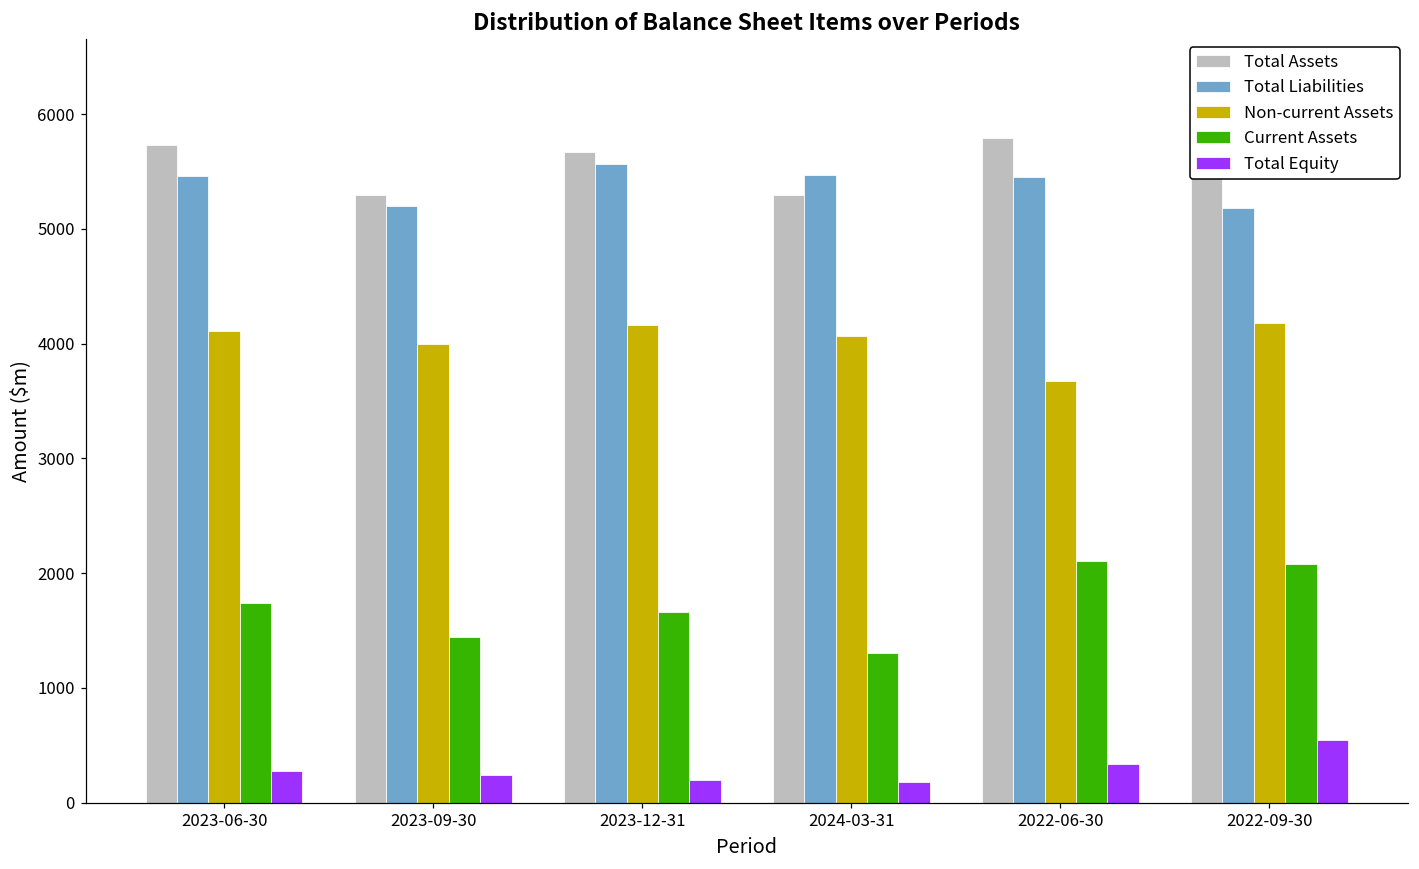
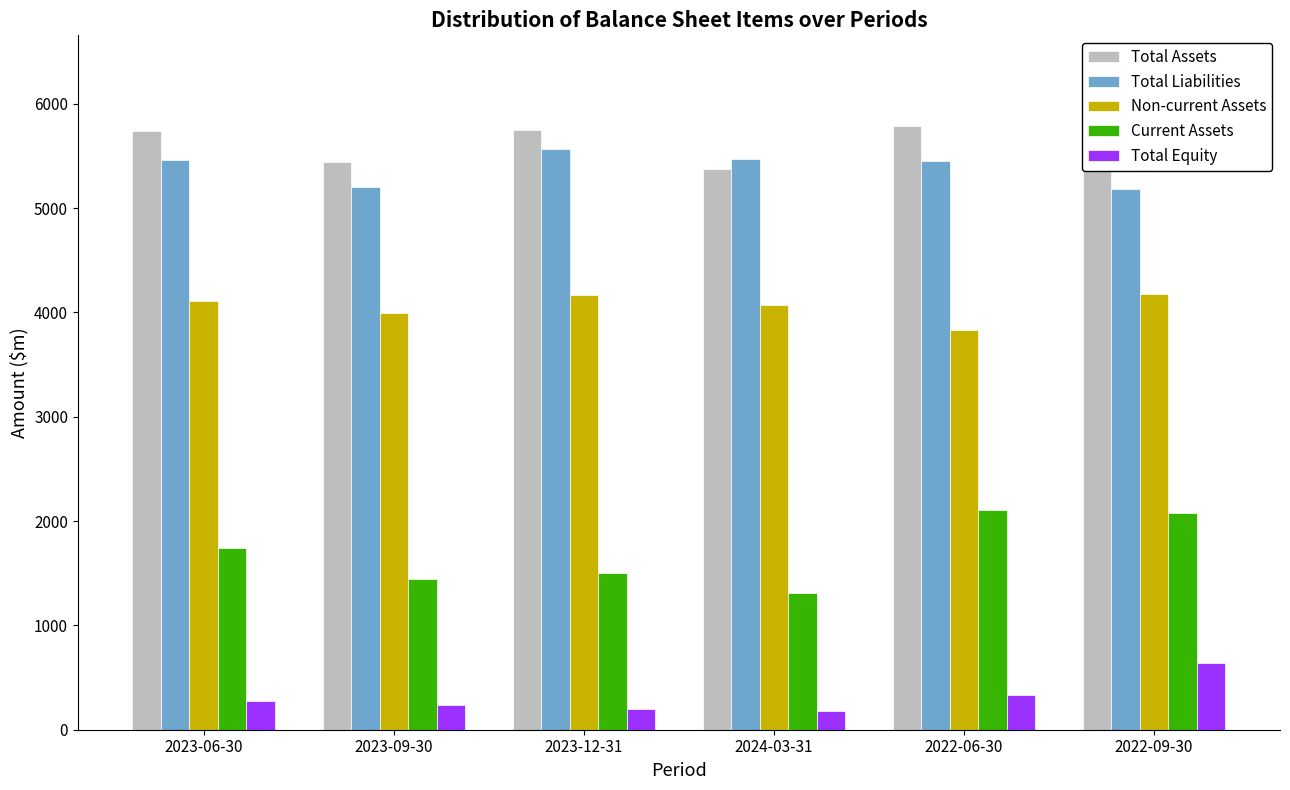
Total Assets, 2023-09-30: 5300 -> 5440
Total Assets, 2023-12-31: 5670 -> 5750
Current Assets, 2023-12-31: 1660 -> 1510
Total Assets, 2024-03-31: 5290 -> 5380
Non-current Assets, 2022-06-30: 3680 -> 3830
Total Equity, 2022-09-30: 550 -> 640
